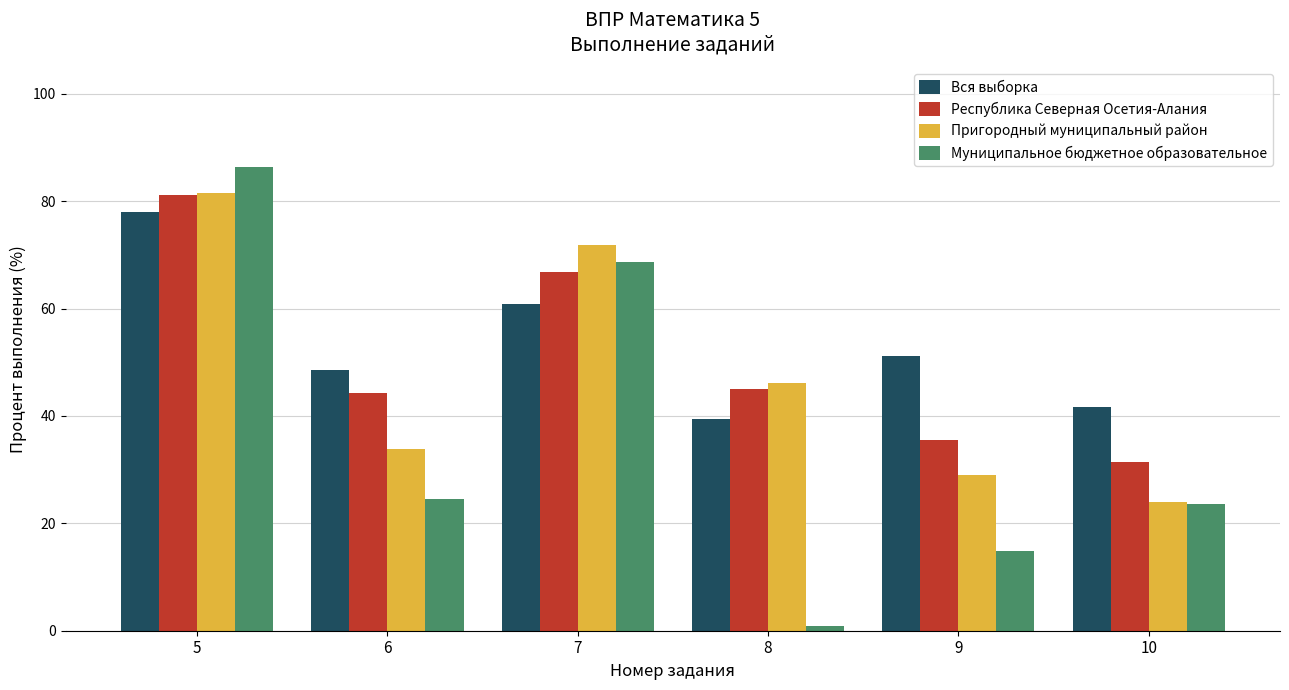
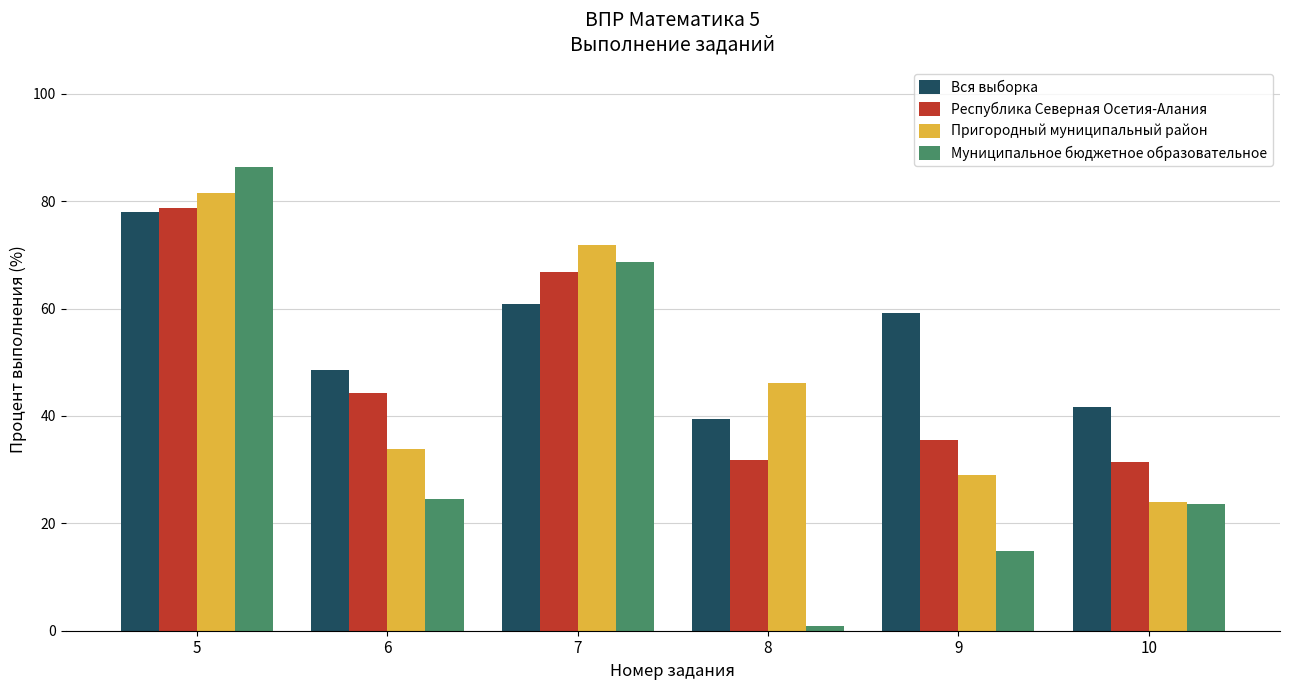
Республика Северная Осетия-Алания, 5: 81 -> 79
Республика Северная Осетия-Алания, 8: 45 -> 32
Вся выборка, 9: 51 -> 59
